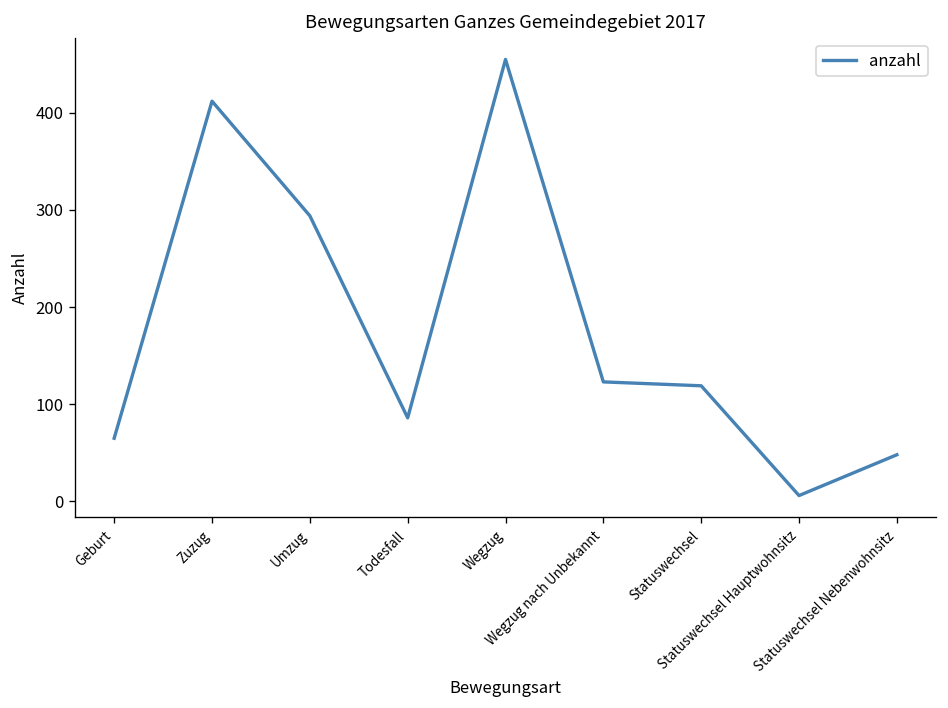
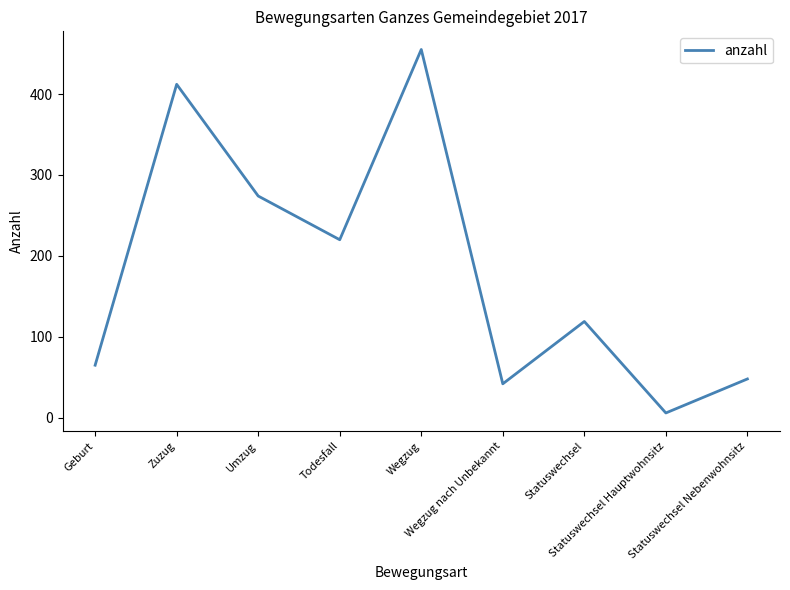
Umzug: 290 -> 270
Todesfall: 90 -> 220
Wegzug nach Unbekannt: 120 -> 40
